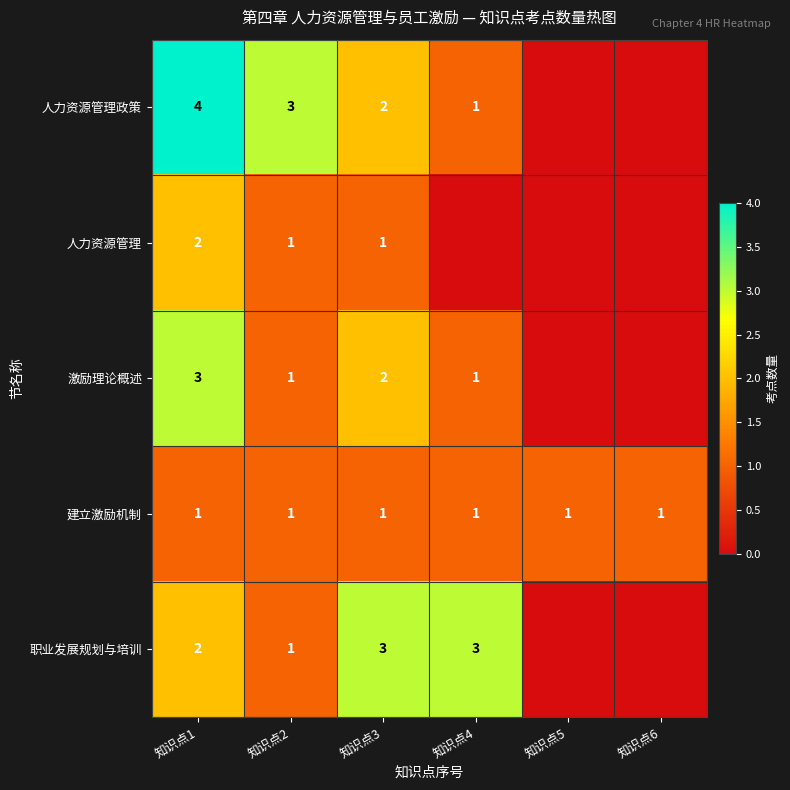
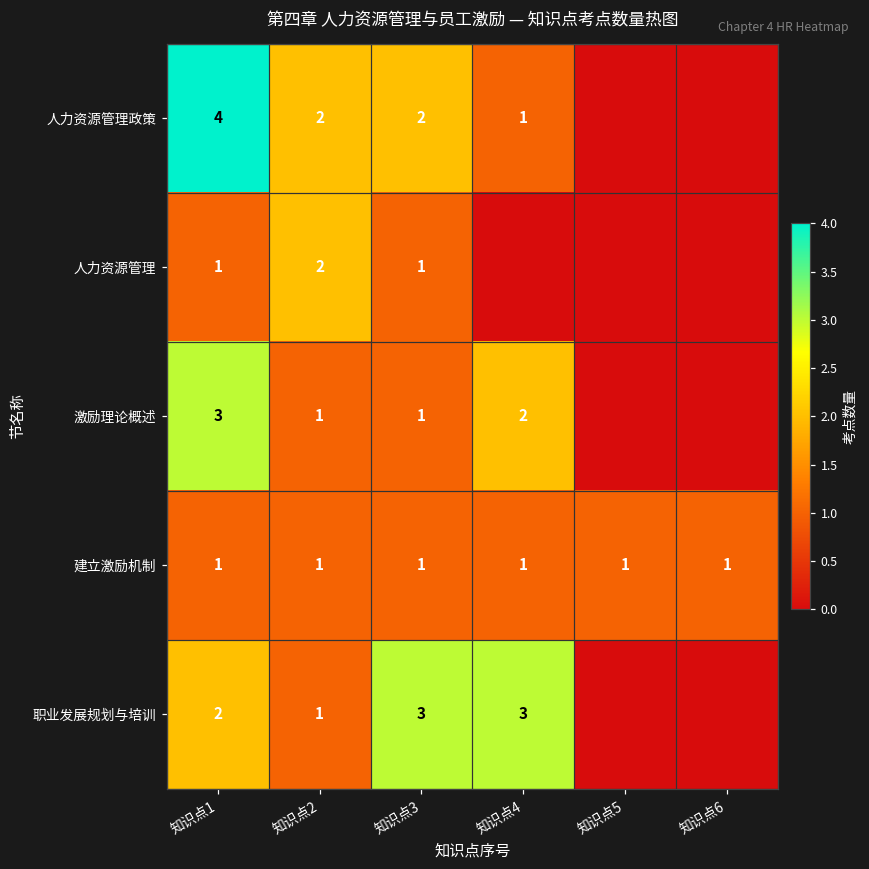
人力资源管理政策, 知识点2: 3 -> 2
人力资源管理, 知识点1: 2 -> 1
人力资源管理, 知识点2: 1 -> 2
激励理论概述, 知识点3: 2 -> 1
激励理论概述, 知识点4: 1 -> 2
